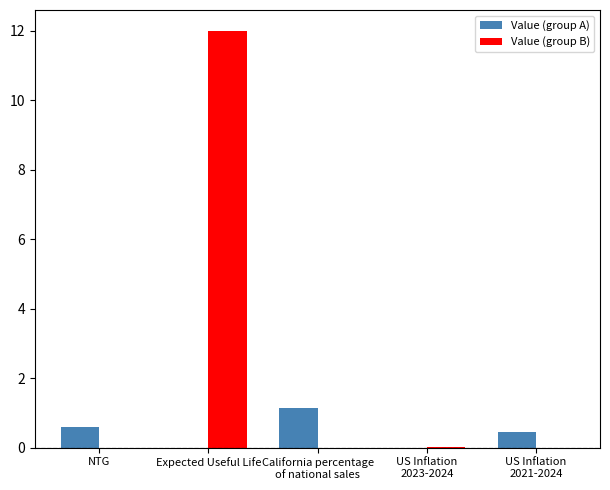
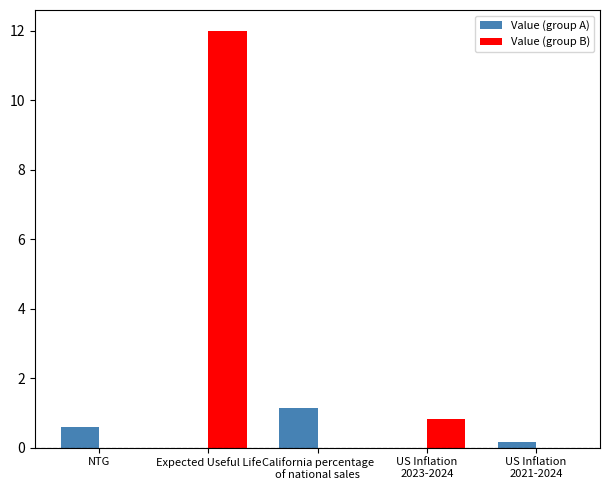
Value (group B), US Inflation 2023-2024: 0.0 -> 0.8
Value (group A), US Inflation 2021-2024: 0.5 -> 0.2
